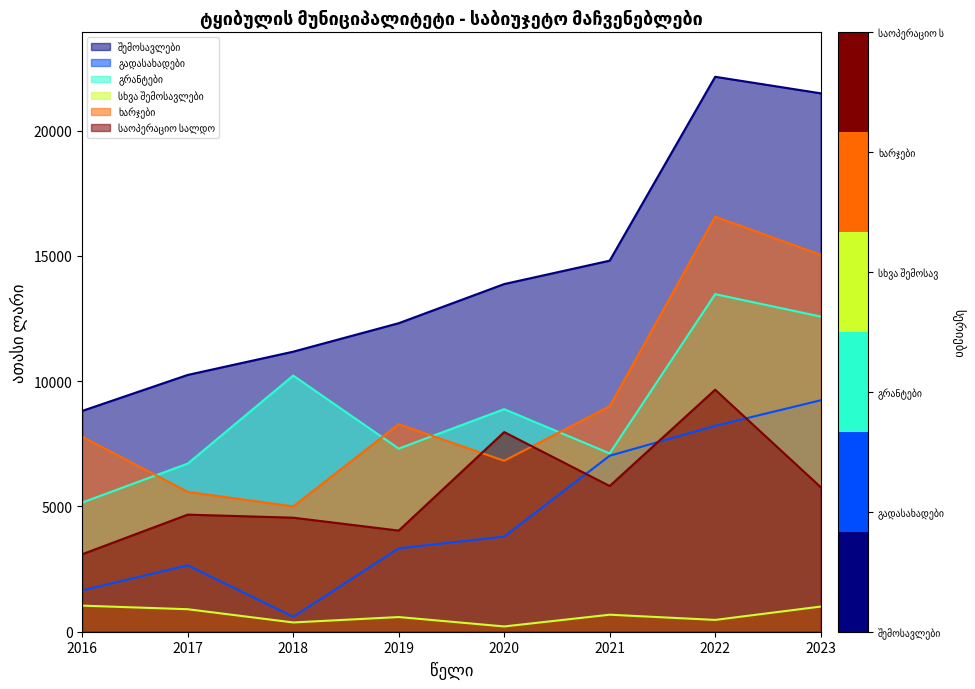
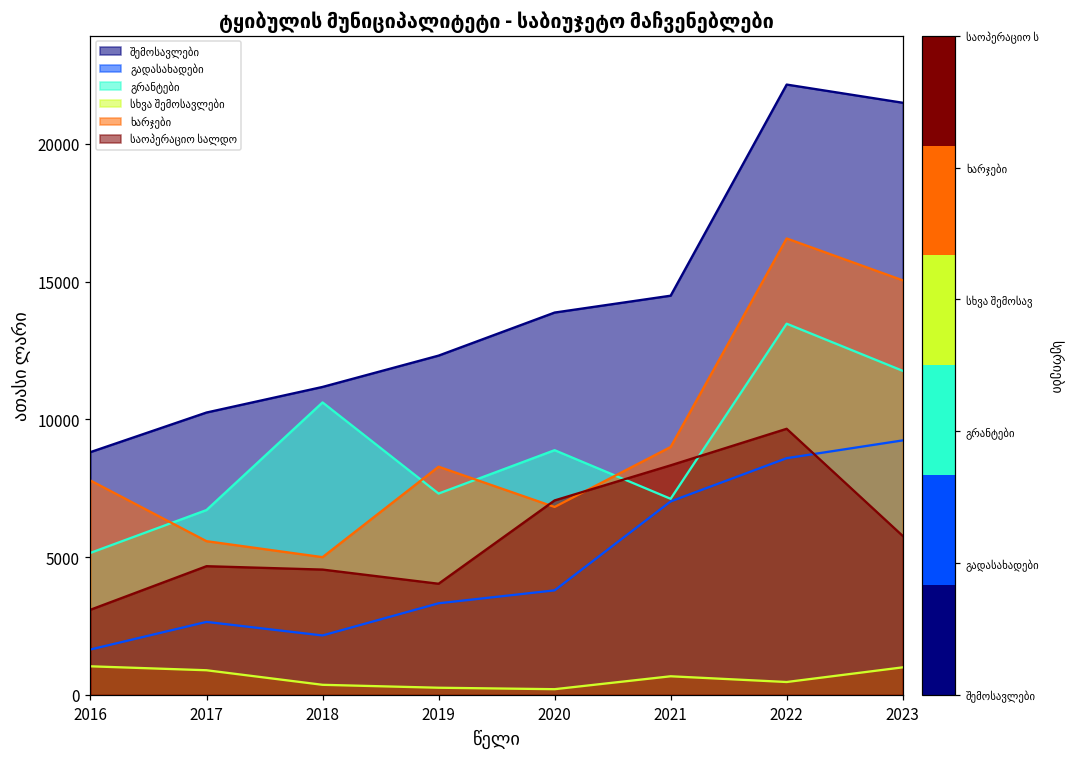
გადასახადები, 2018: 600 -> 2200
გრანტები, 2018: 10200 -> 10600
სხვა შემოსავლები, 2019: 600 -> 300
საოპერაციო სალდო, 2020: 8000 -> 7100
შემოსავლები, 2021: 14800 -> 14500
საოპერაციო სალდო, 2021: 5800 -> 8300
გადასახადები, 2022: 8200 -> 8600
გრანტები, 2023: 12600 -> 11800
